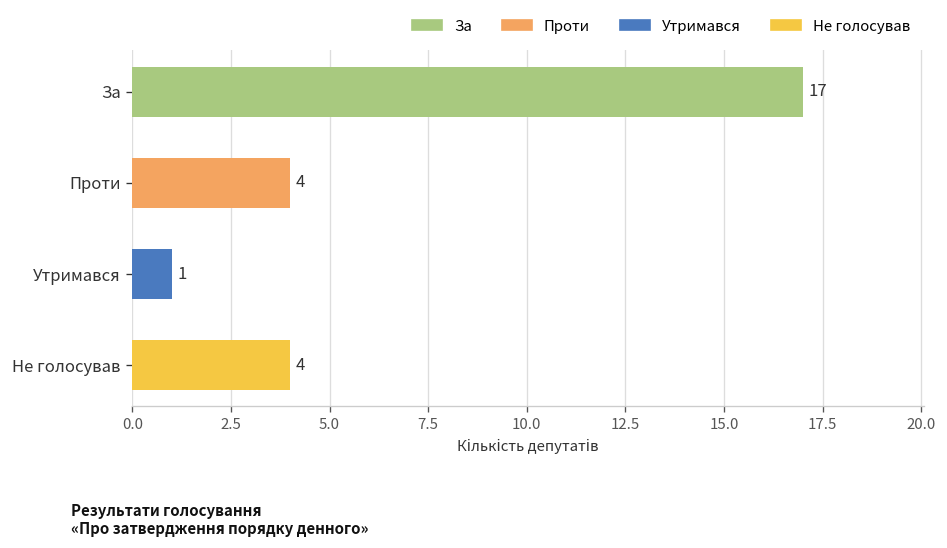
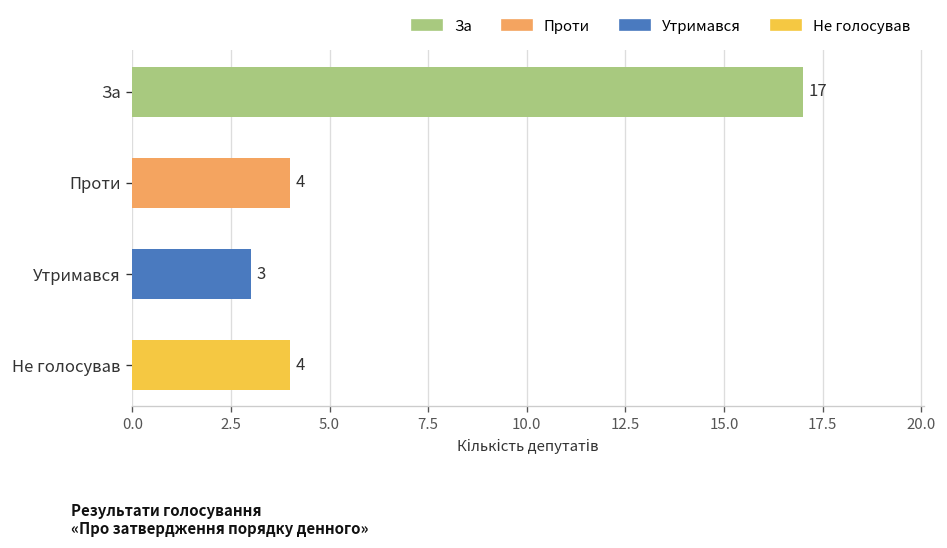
Утримався: 1 -> 3
